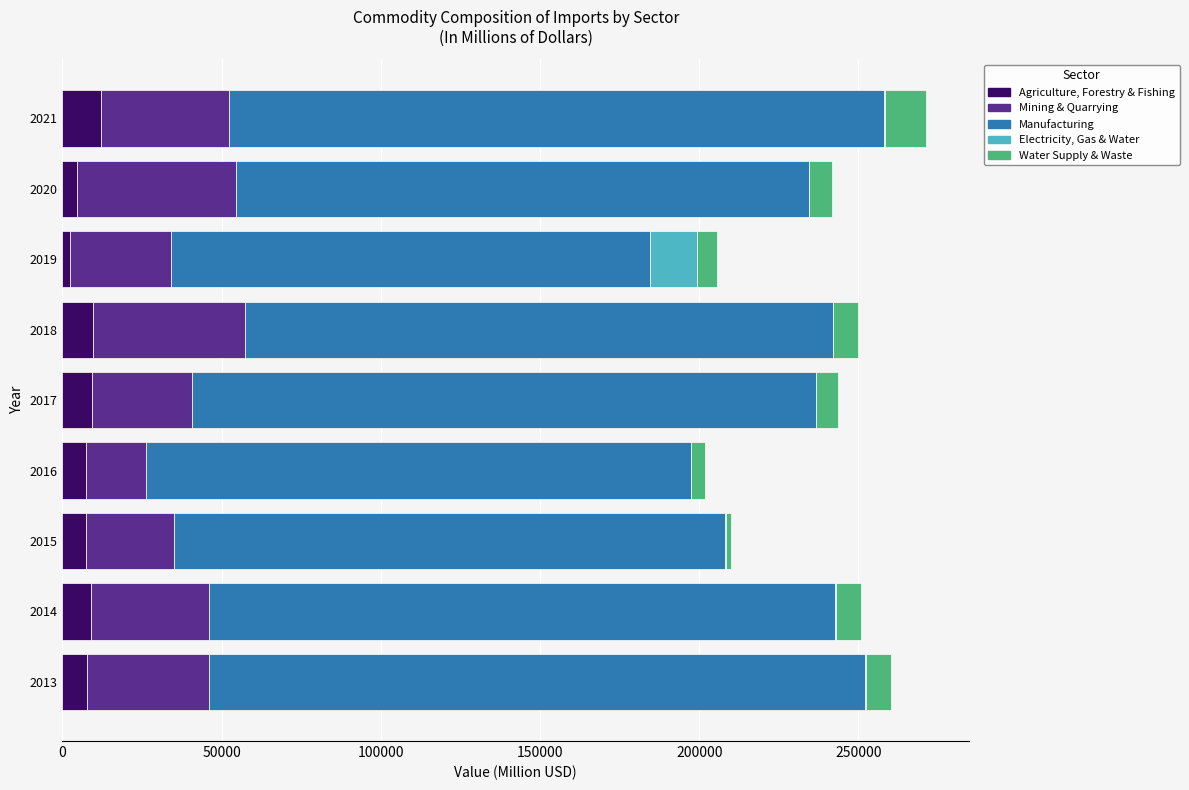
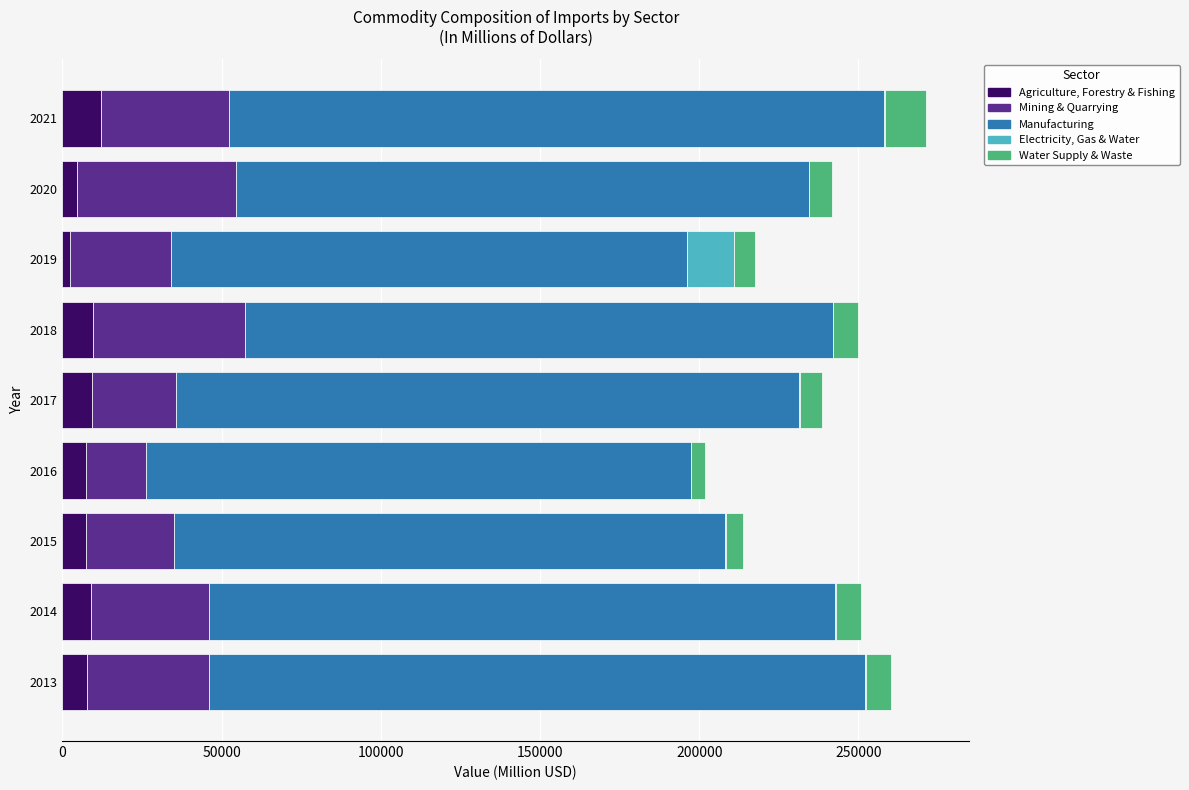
Manufacturing, 2019: 150000 -> 162000
Mining & Quarrying, 2017: 31000 -> 26000
Water Supply & Waste, 2015: 1000 -> 5000
